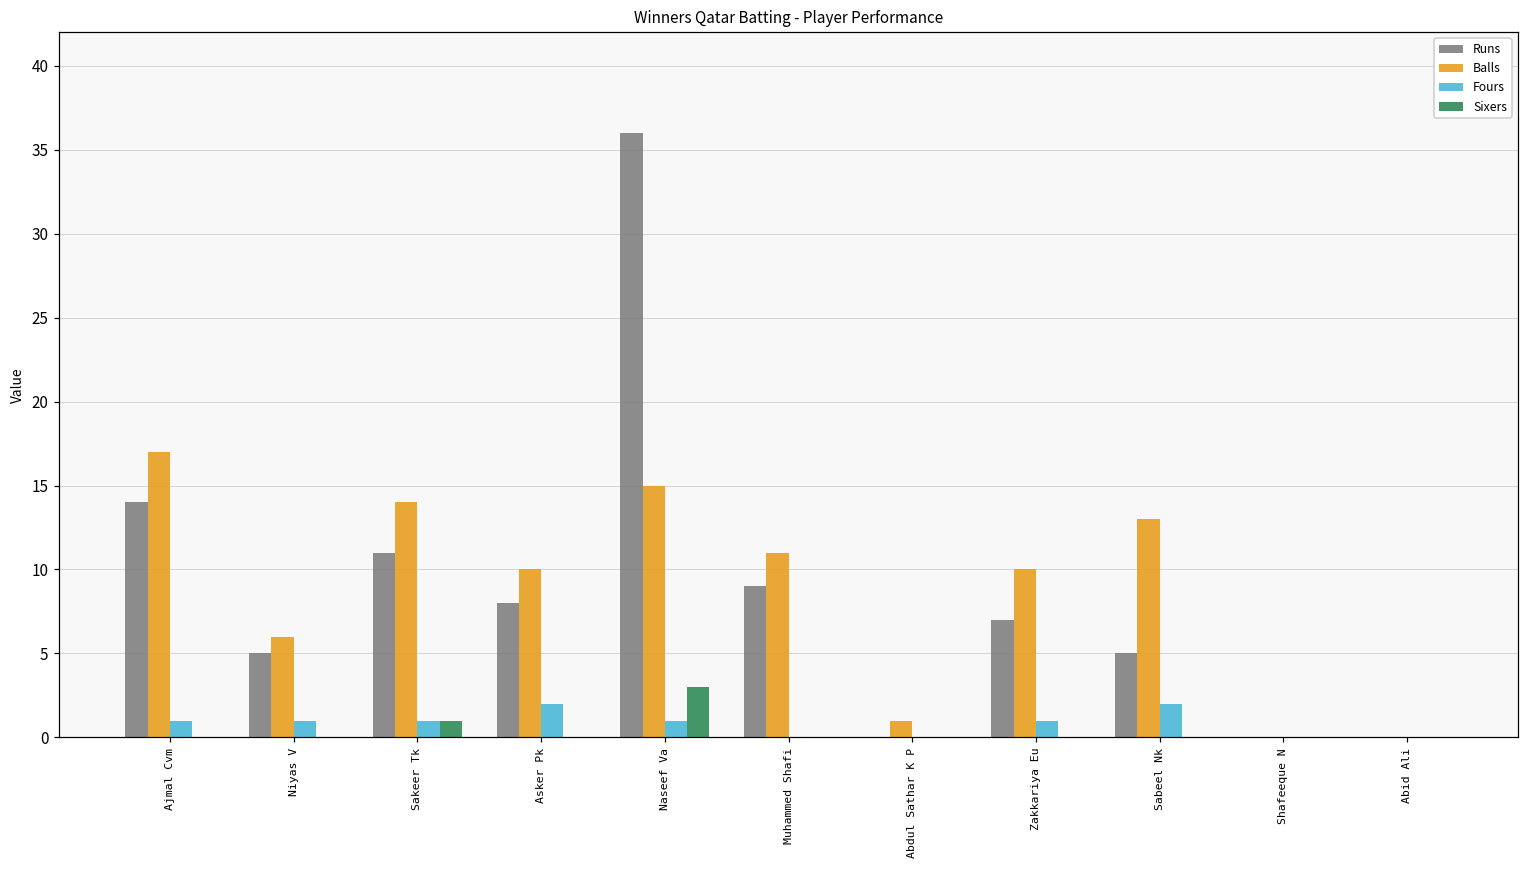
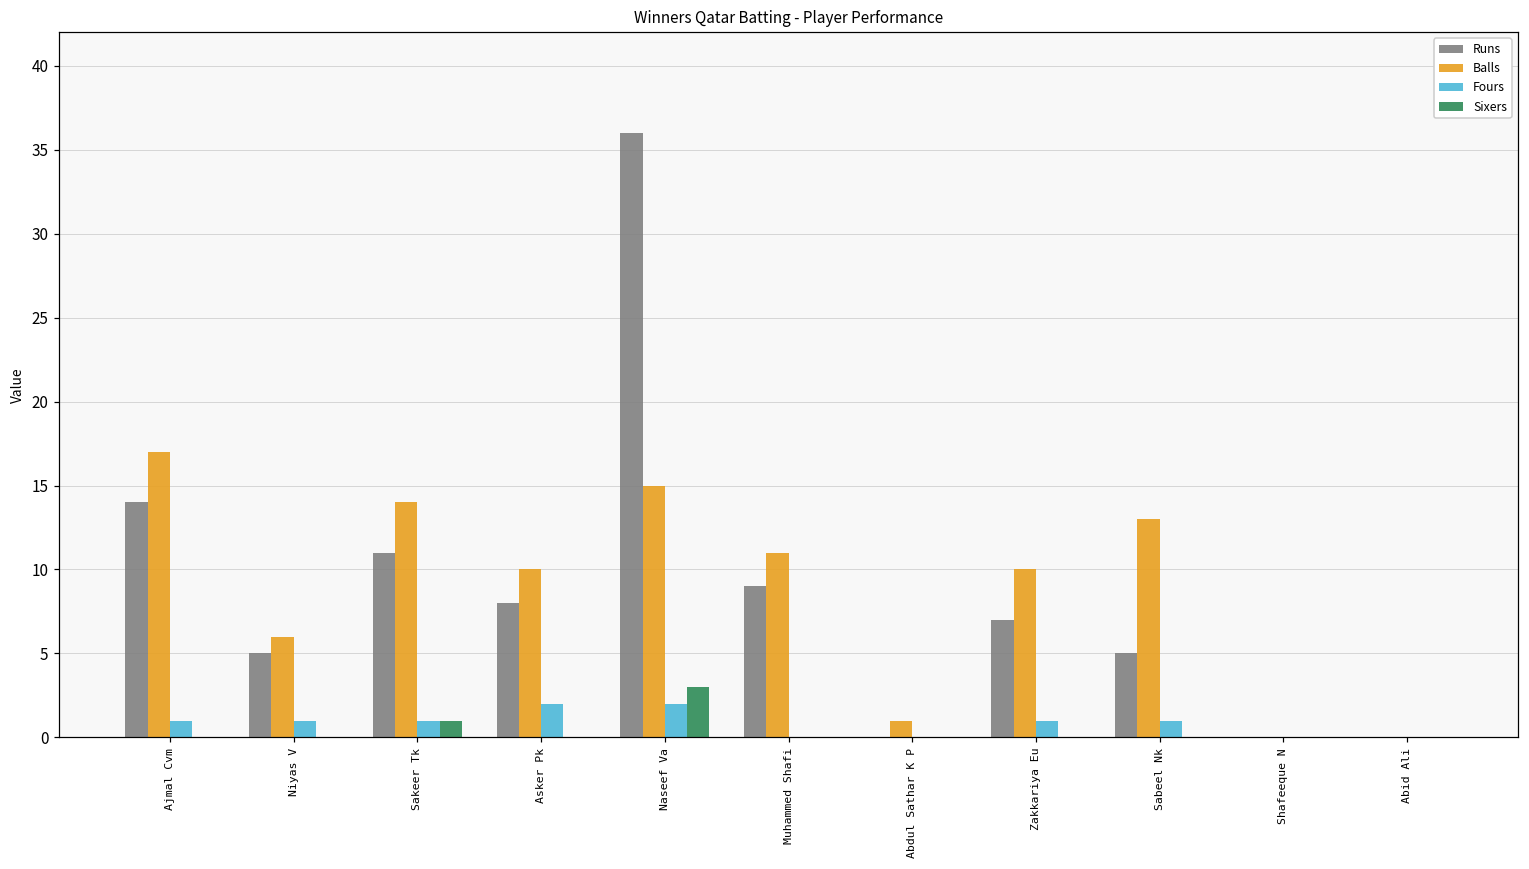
Fours, Naseef Va: 1 -> 2
Fours, Sabeel Nk: 2 -> 1
